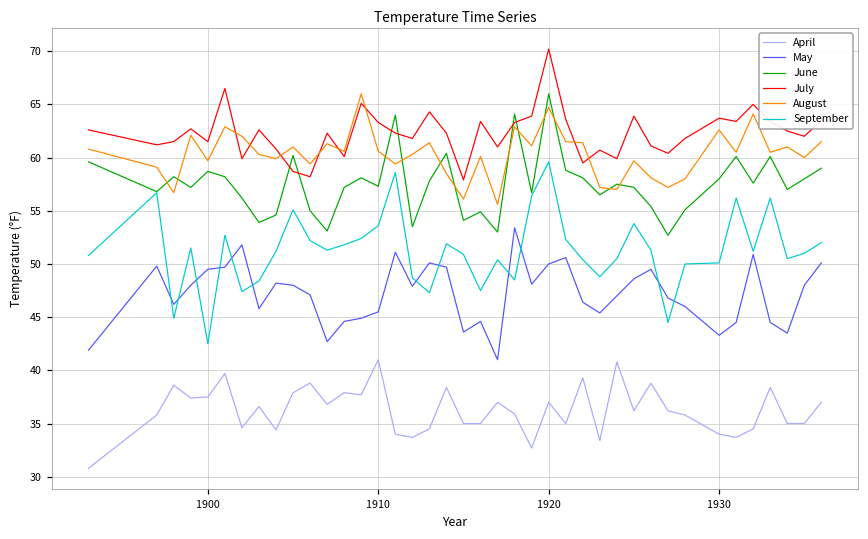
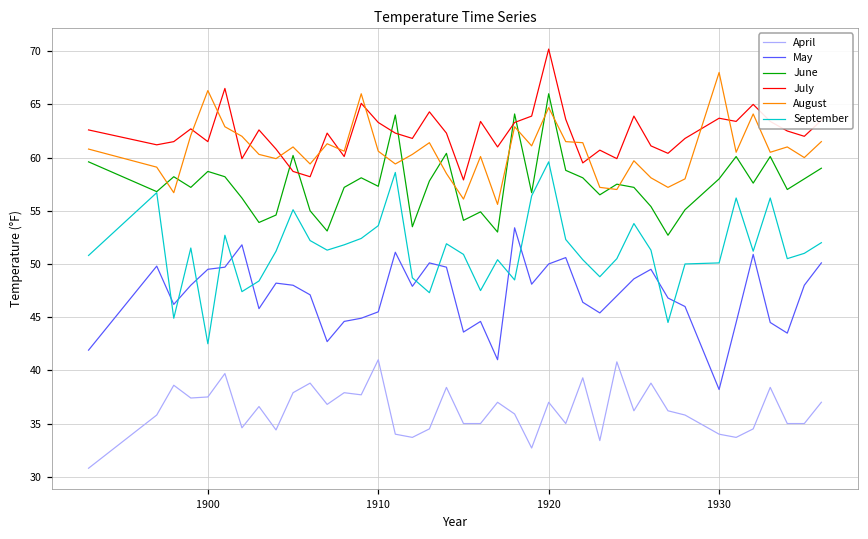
August, 1900: 60 -> 66
May, 1930: 43 -> 38
August, 1930: 63 -> 68
